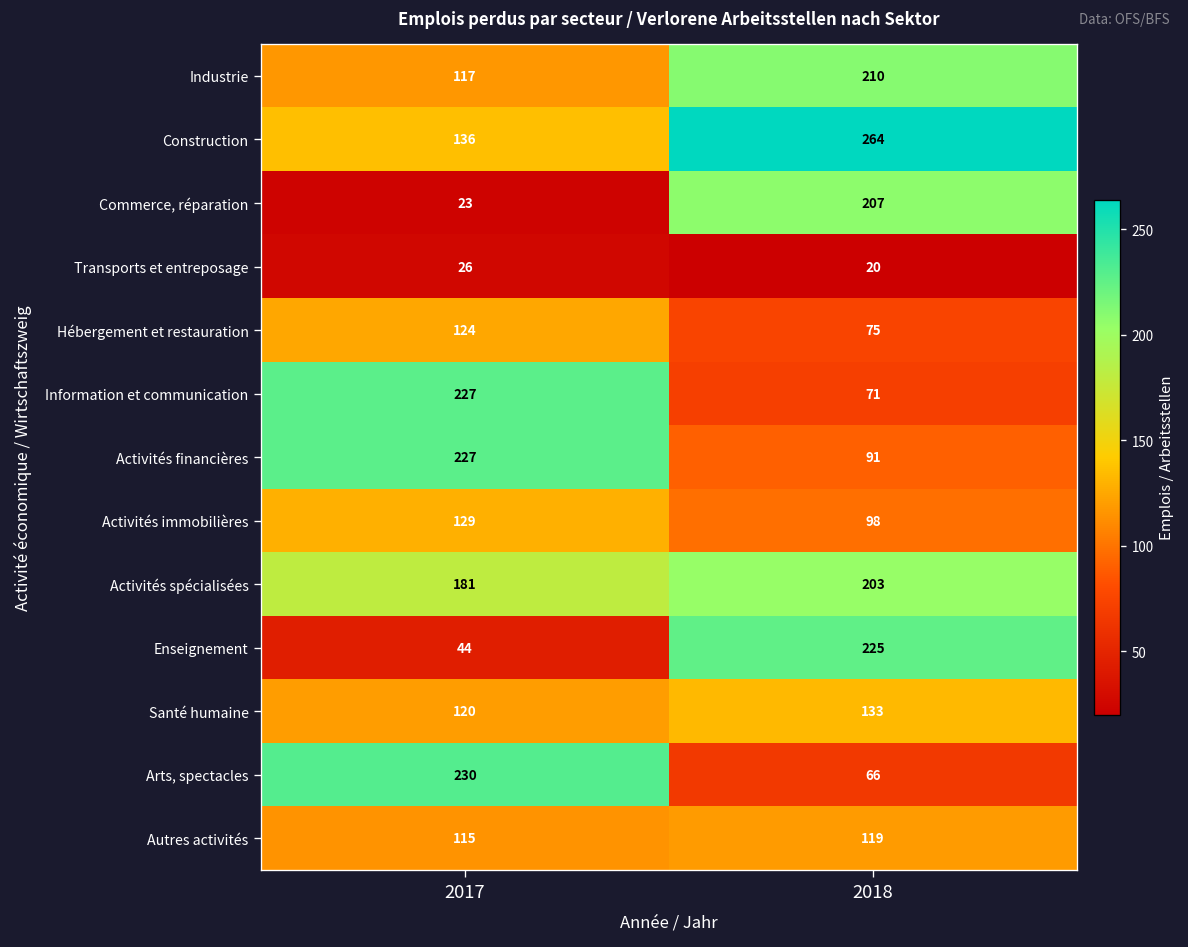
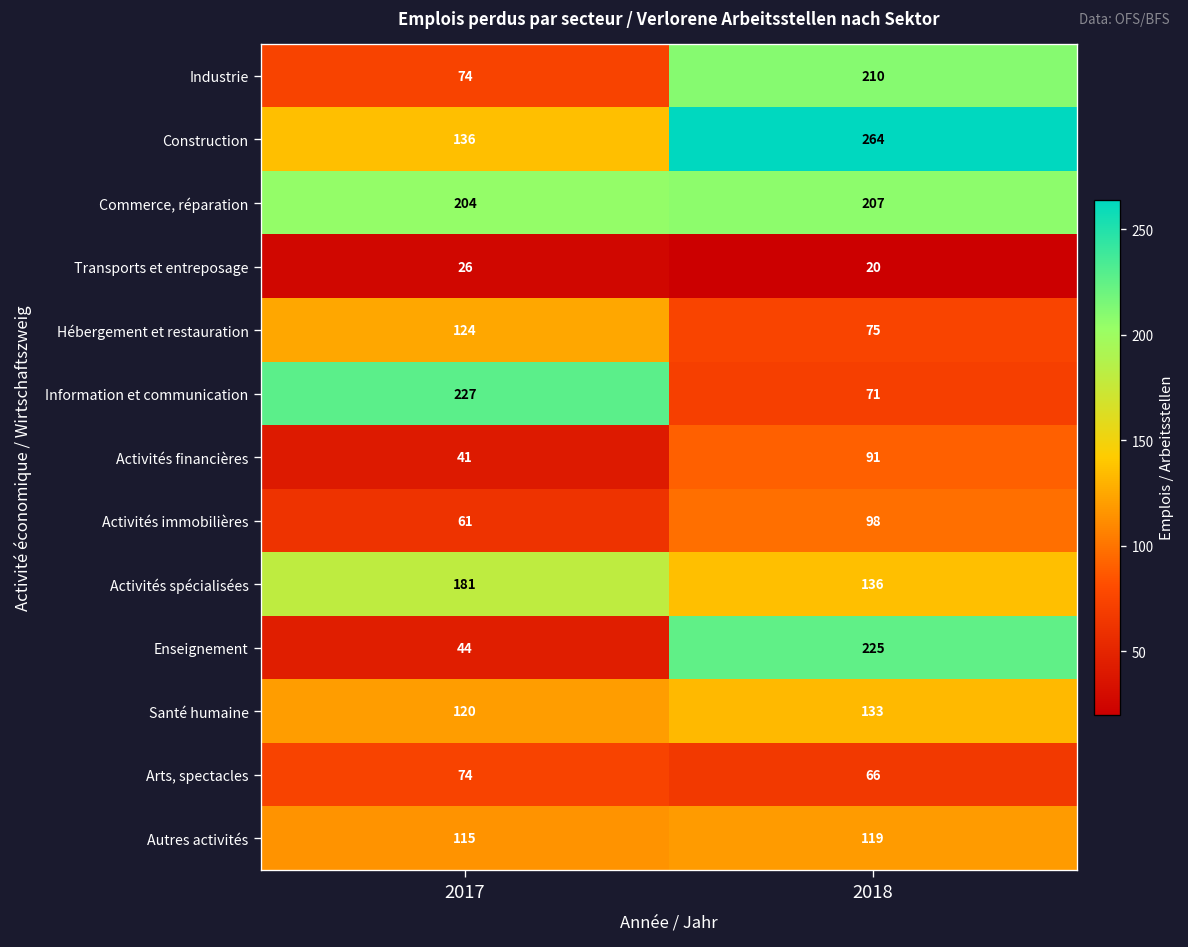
Industrie, 2017: 117 -> 74
Commerce, réparation, 2017: 23 -> 204
Activités financières, 2017: 227 -> 41
Activités immobilières, 2017: 129 -> 61
Activités spécialisées, 2018: 203 -> 136
Arts, spectacles, 2017: 230 -> 74
